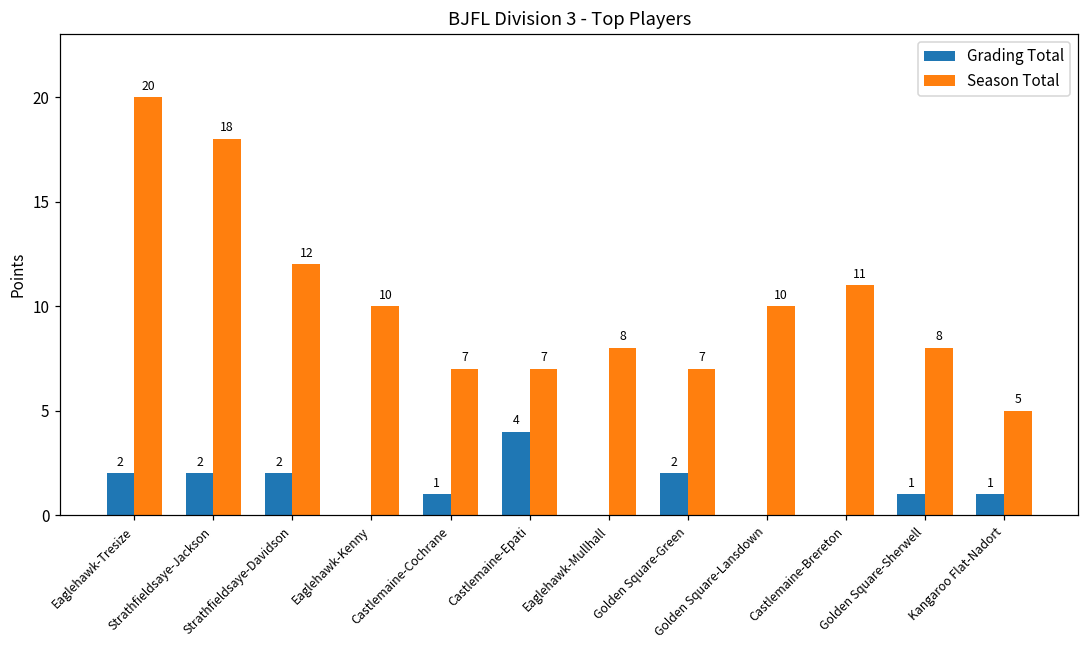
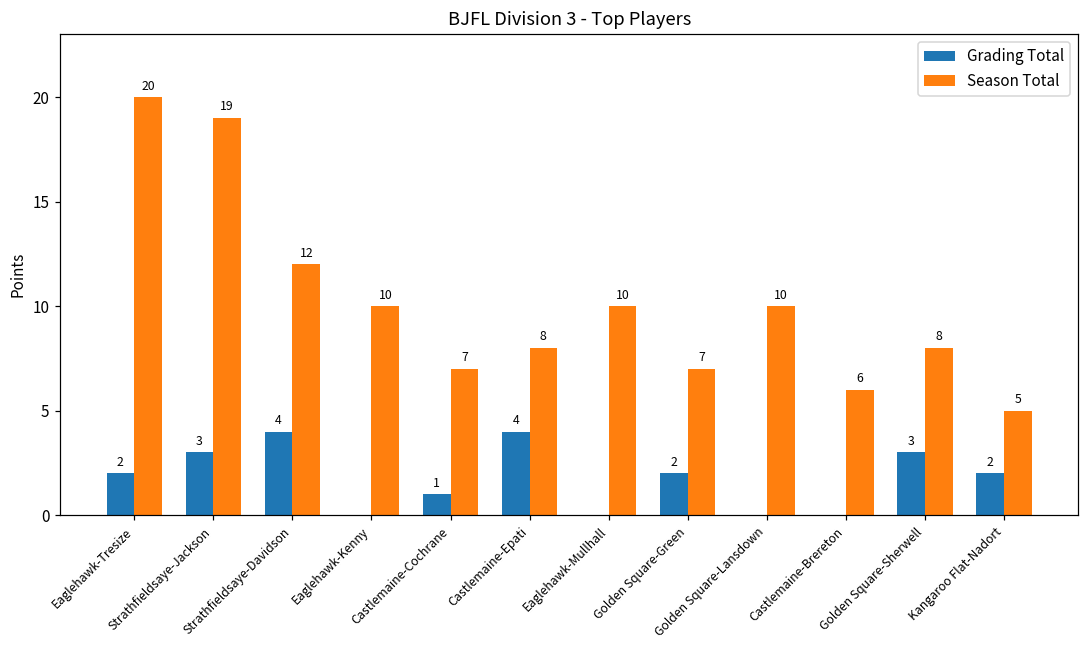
Grading Total, Strathfieldsaye-Jackson: 2 -> 3
Season Total, Strathfieldsaye-Jackson: 18 -> 19
Grading Total, Strathfieldsaye-Davidson: 2 -> 4
Season Total, Castlemaine-Epati: 7 -> 8
Season Total, Eaglehawk-Mullhall: 8 -> 10
Season Total, Castlemaine-Brereton: 11 -> 6
Grading Total, Golden Square-Sherwell: 1 -> 3
Grading Total, Kangaroo Flat-Nadort: 1 -> 2
